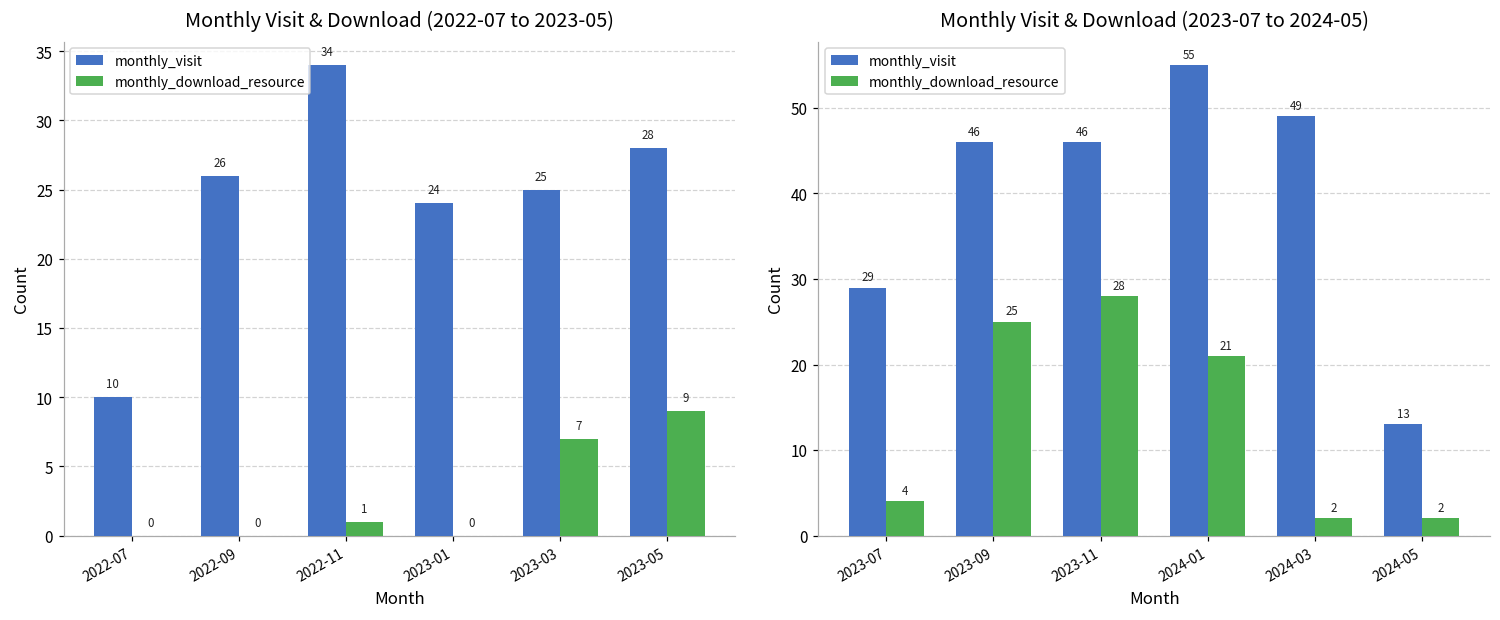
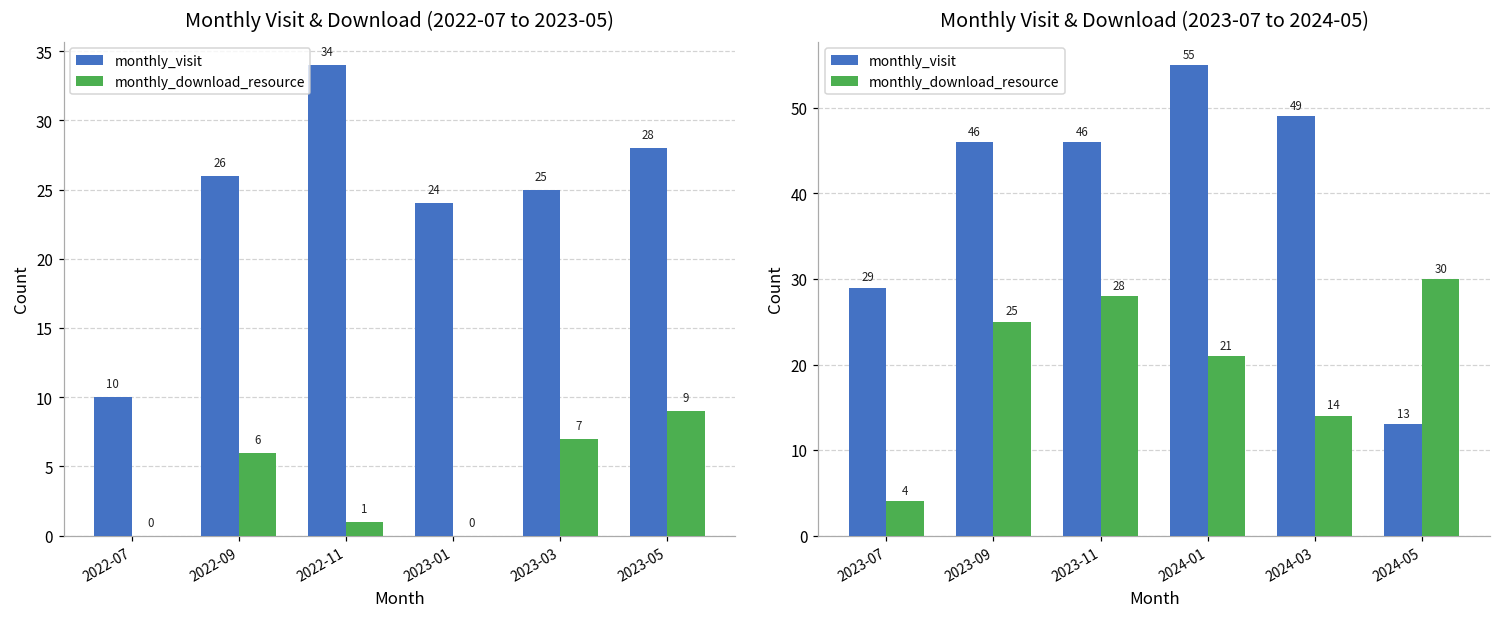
Monthly Visit & Download (2022-07 to 2023-05), monthly_download_resource, 2022-09: 0 -> 6
Monthly Visit & Download (2023-07 to 2024-05), monthly_download_resource, 2024-03: 2 -> 14
Monthly Visit & Download (2023-07 to 2024-05), monthly_download_resource, 2024-05: 2 -> 30
